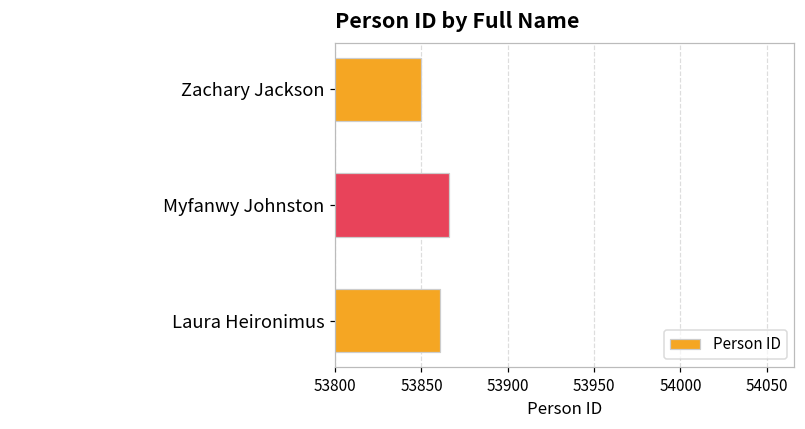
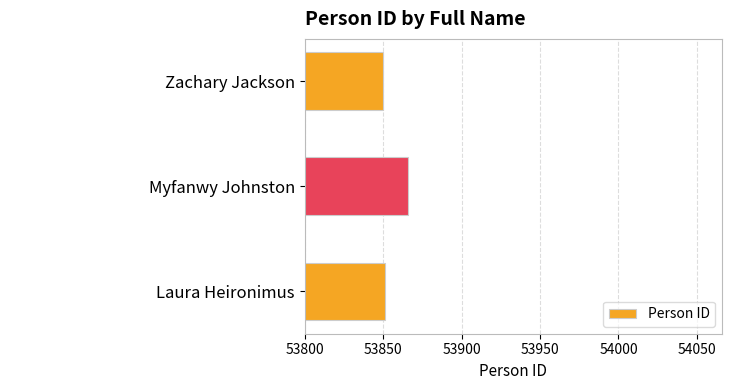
Laura Heironimus: 53861 -> 53851
